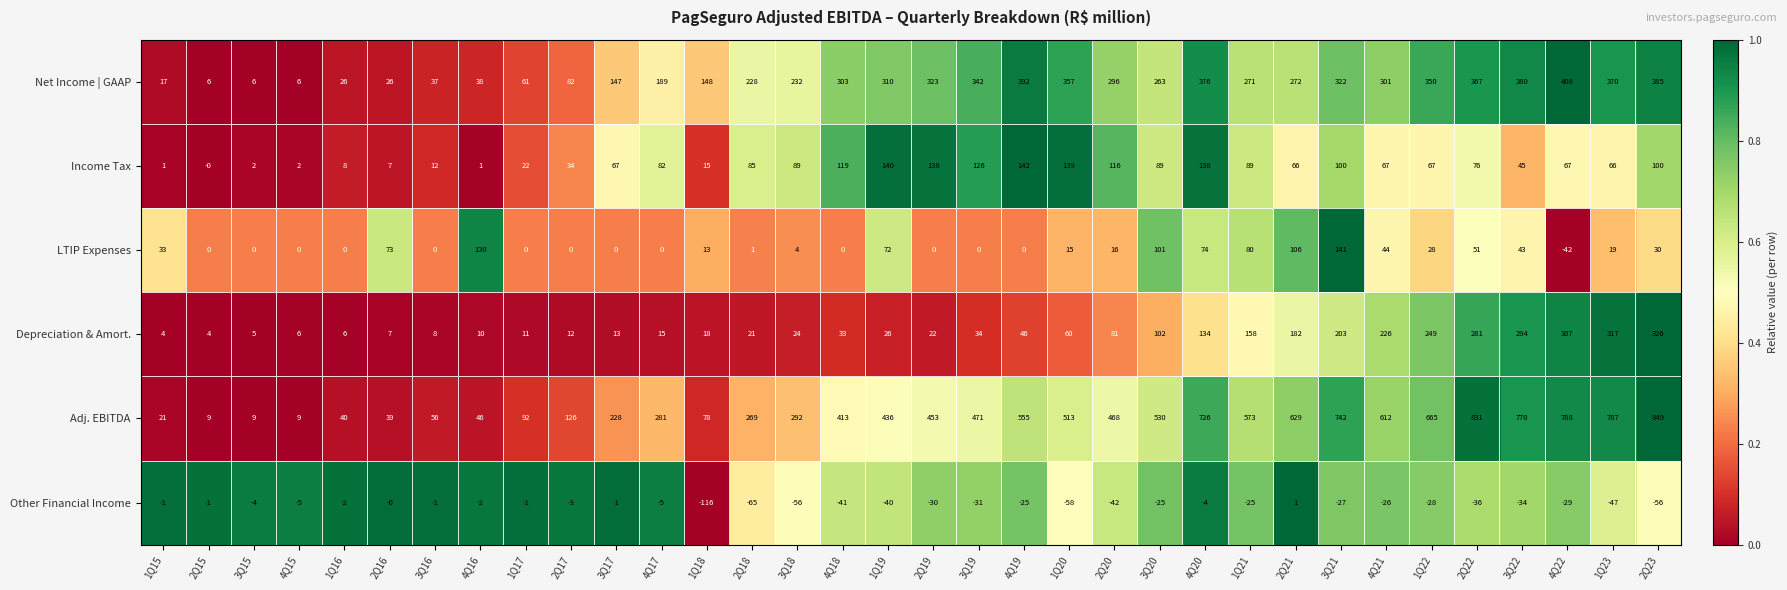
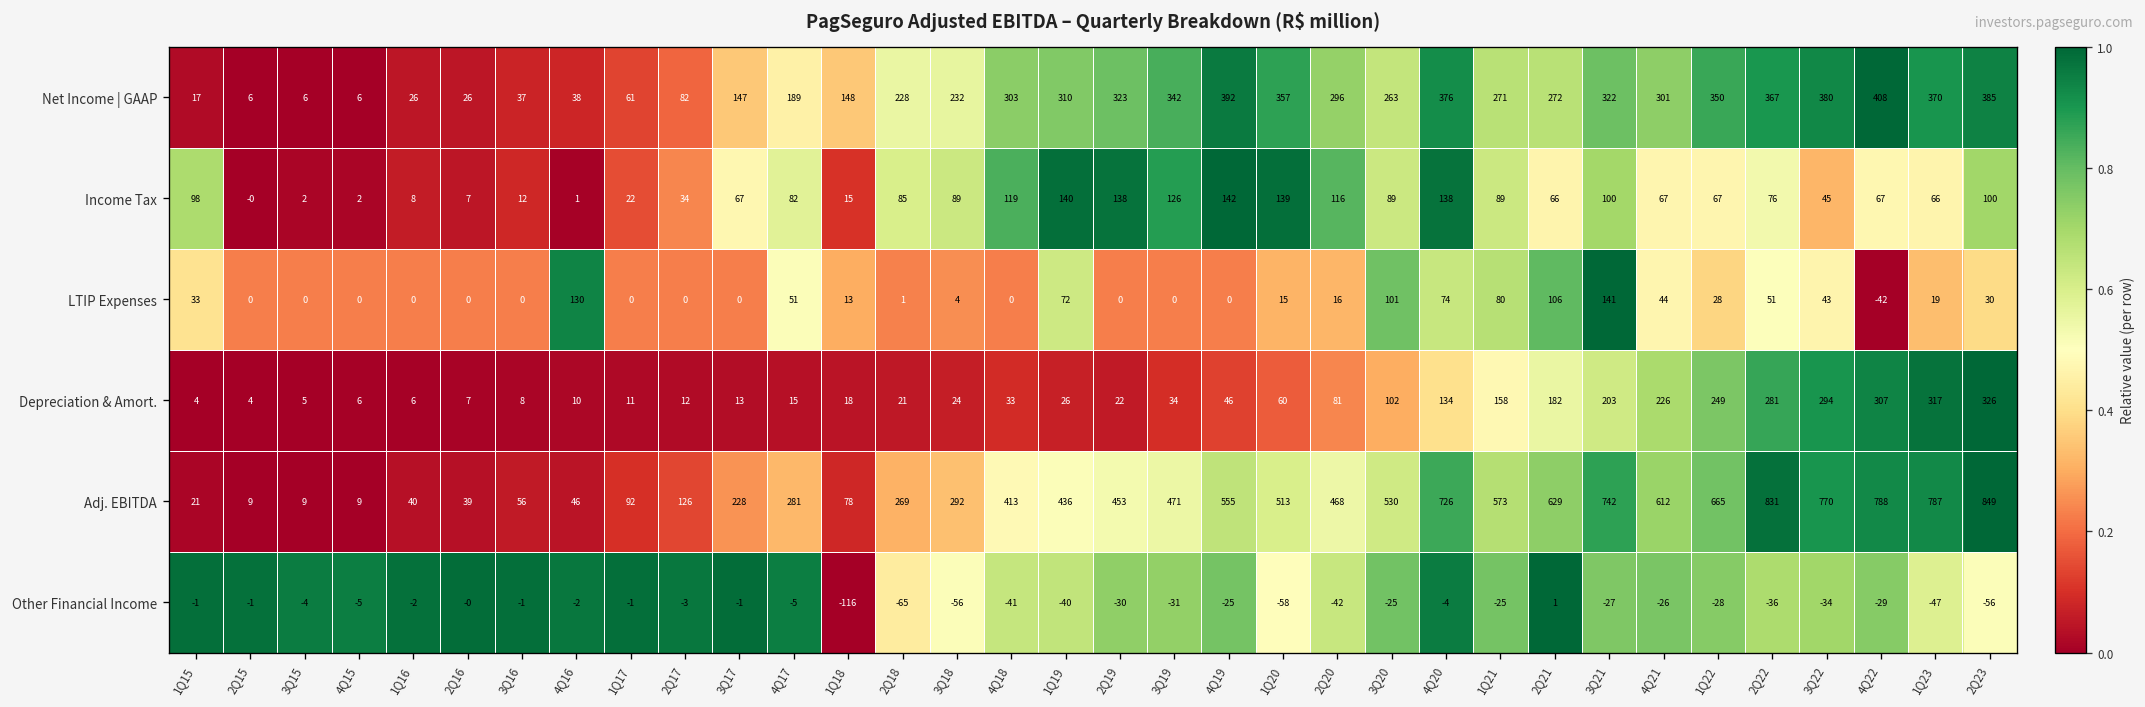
Income Tax, 1Q15: 1 -> 98
LTIP Expenses, 2Q16: 73 -> 0
LTIP Expenses, 4Q17: 0 -> 51
